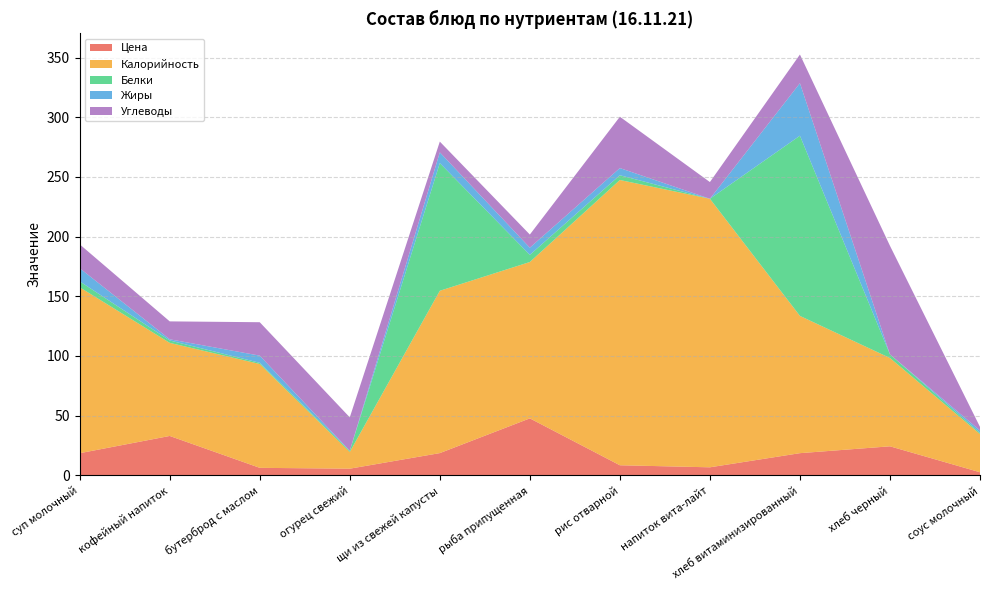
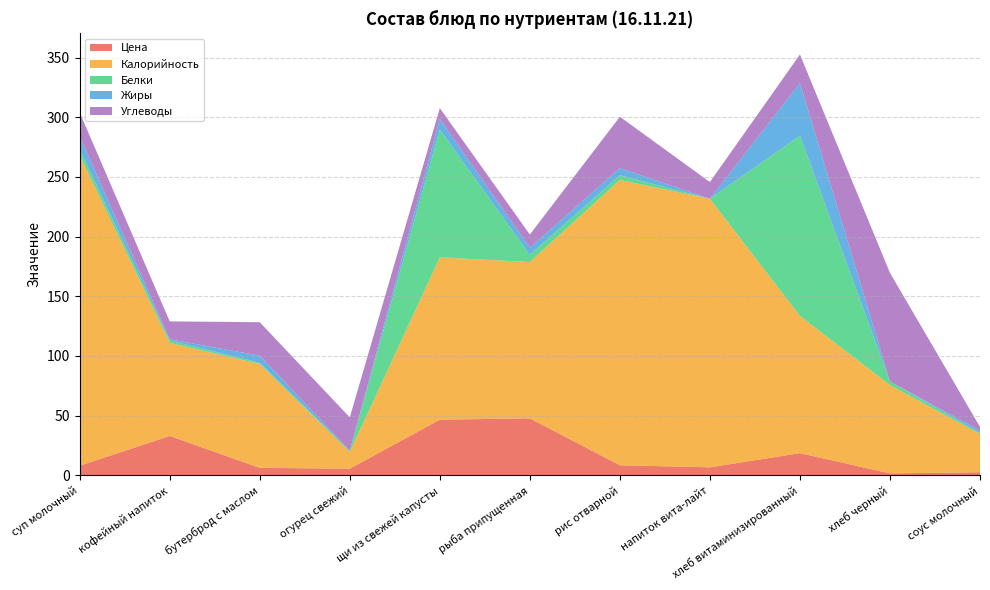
Цена, суп молочный: 19 -> 8
Калорийность, суп молочный: 139 -> 260
Цена, щи из свежей капусты: 19 -> 47
Цена, хлеб черный: 24 -> 2
